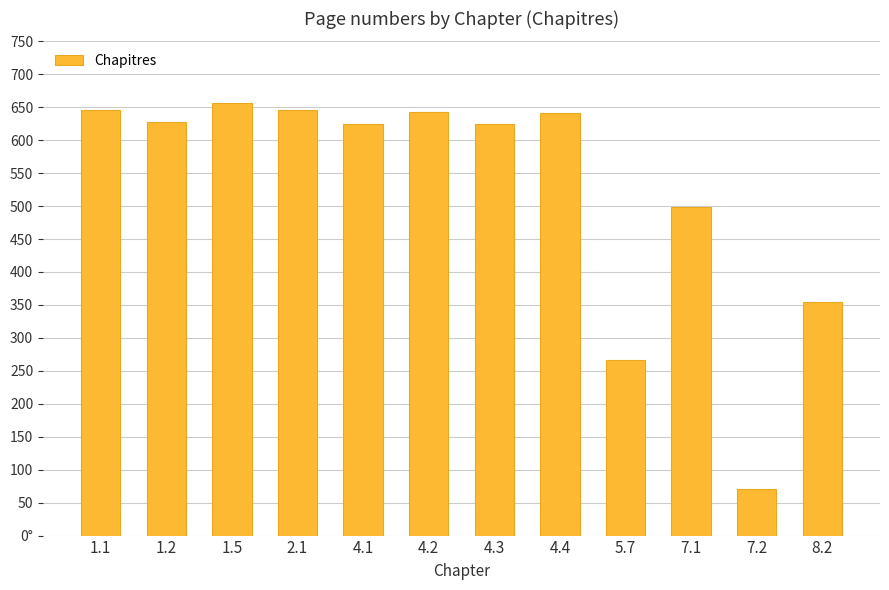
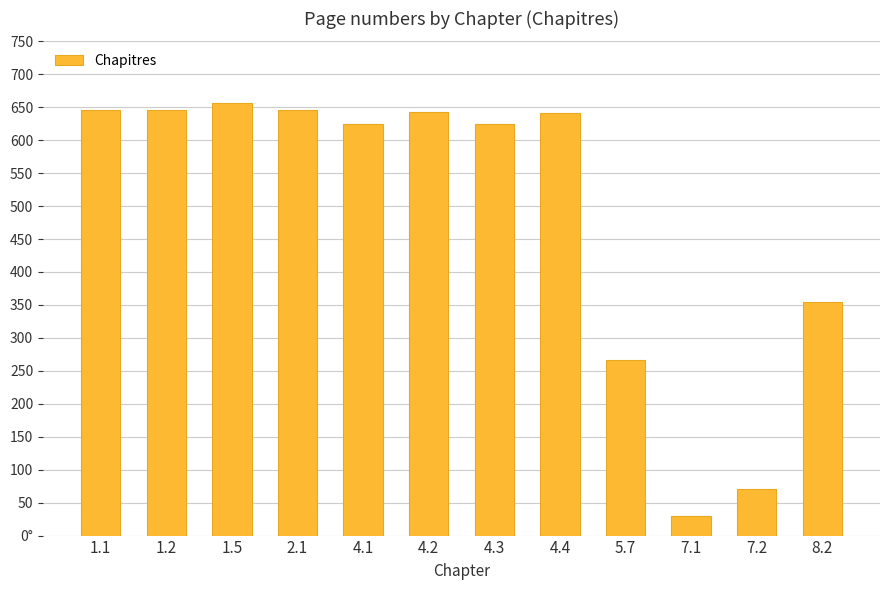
1.2: 630 -> 650
7.1: 500 -> 30
